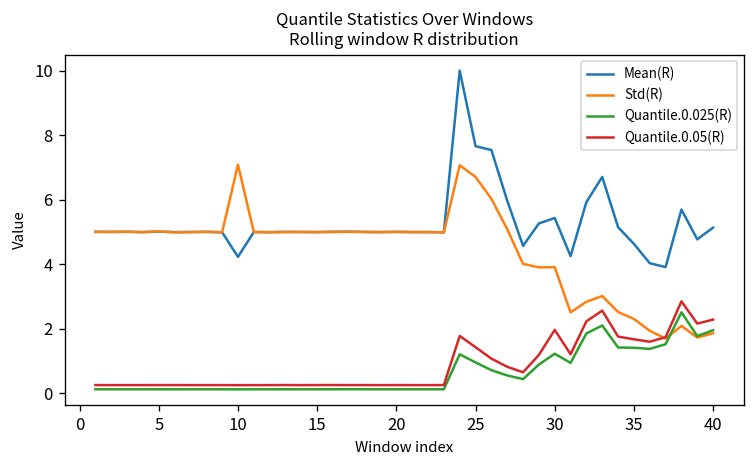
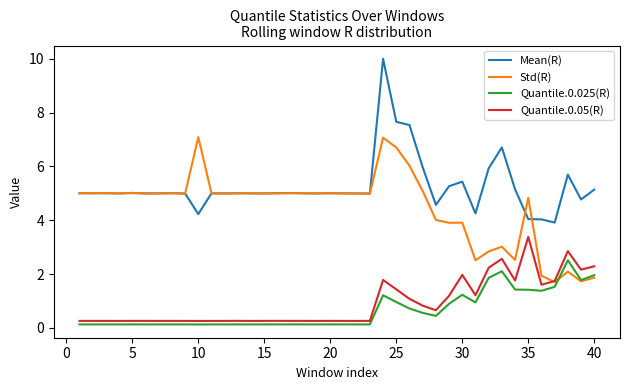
Mean(R), 35: 4.6 -> 4.0
Std(R), 35: 2.3 -> 4.8
Quantile.0.05(R), 35: 1.7 -> 3.4
